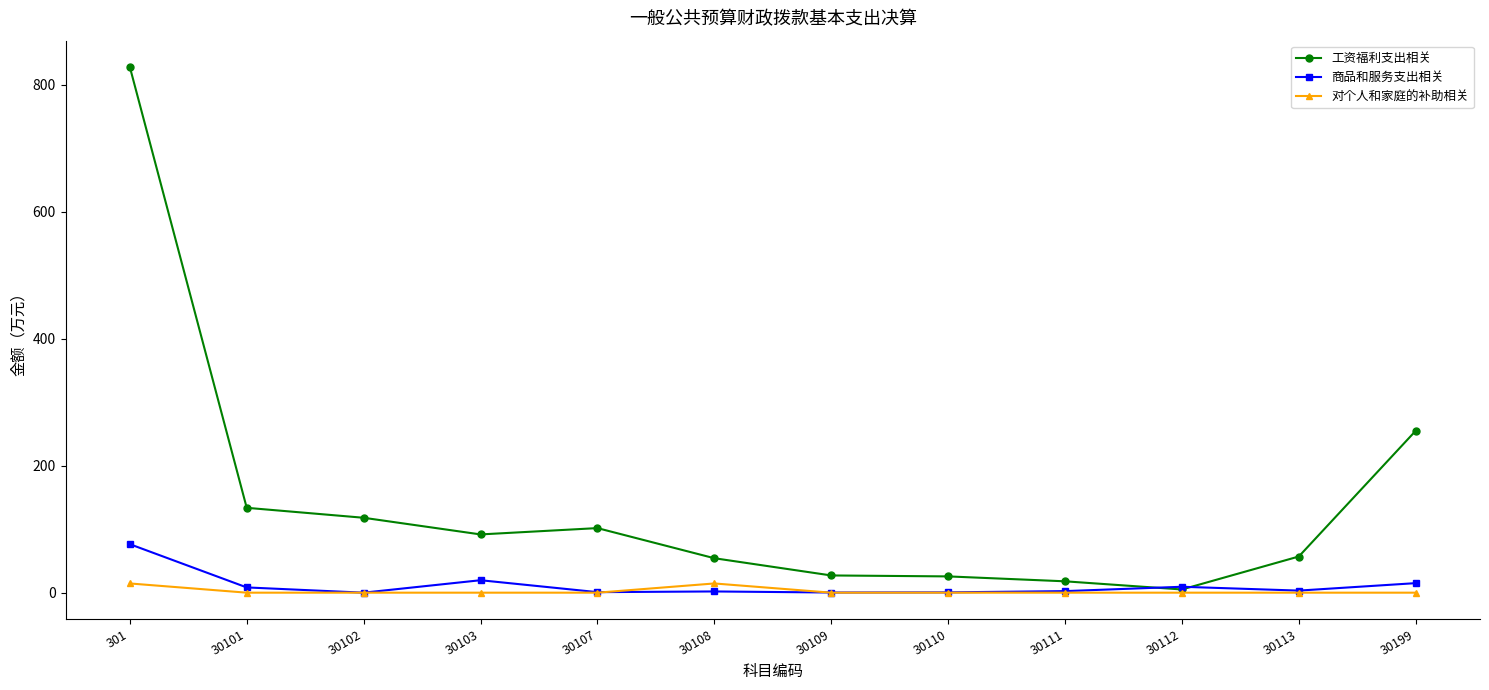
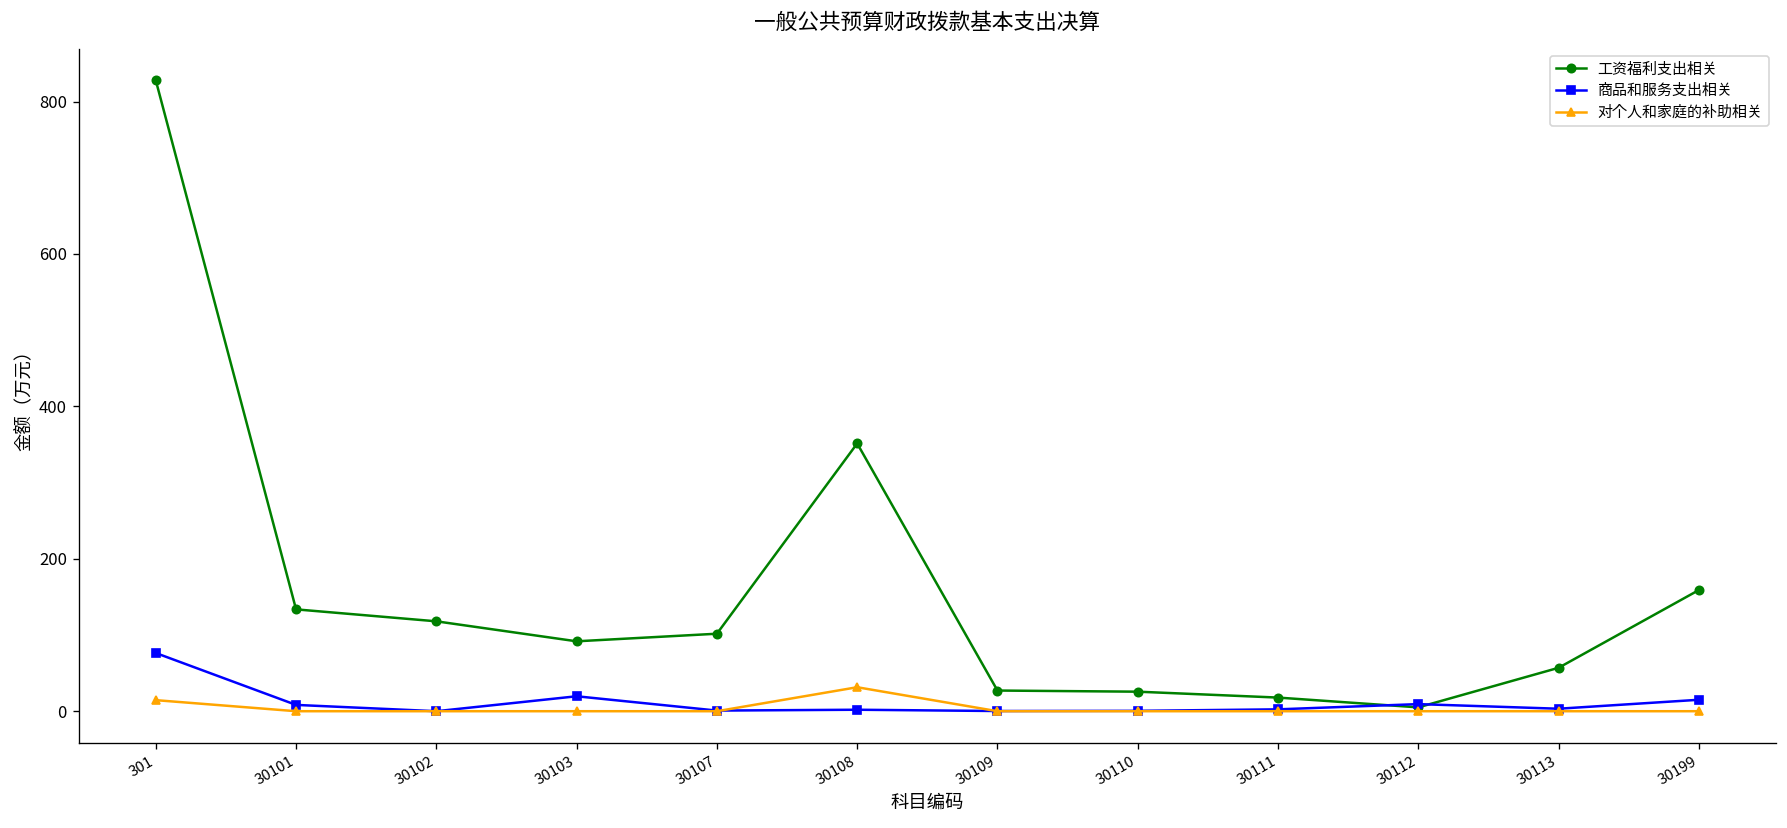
工资福利支出相关, 30108: 50 -> 350
对个人和家庭的补助相关, 30108: 10 -> 30
工资福利支出相关, 30199: 250 -> 160
